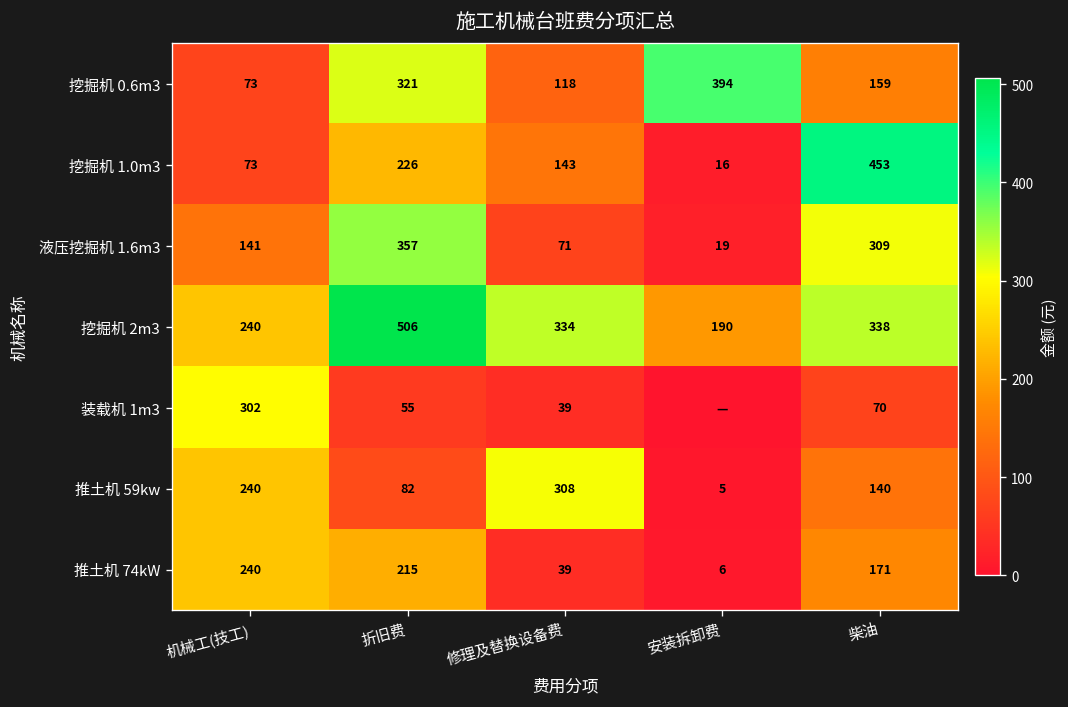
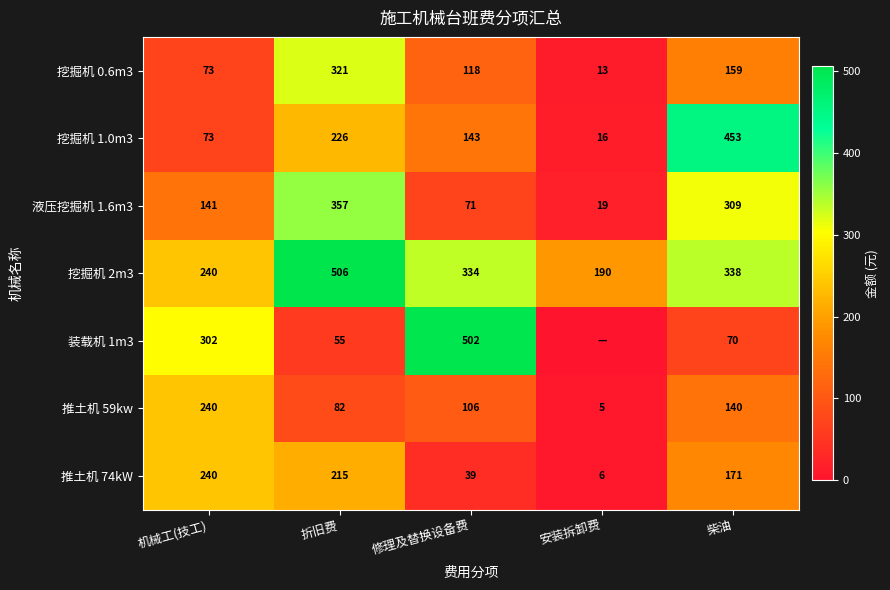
挖掘机 0.6m3, 安装拆卸费: 394 -> 13
装载机 1m3, 修理及替换设备费: 39 -> 502
推土机 59kw, 修理及替换设备费: 308 -> 106
